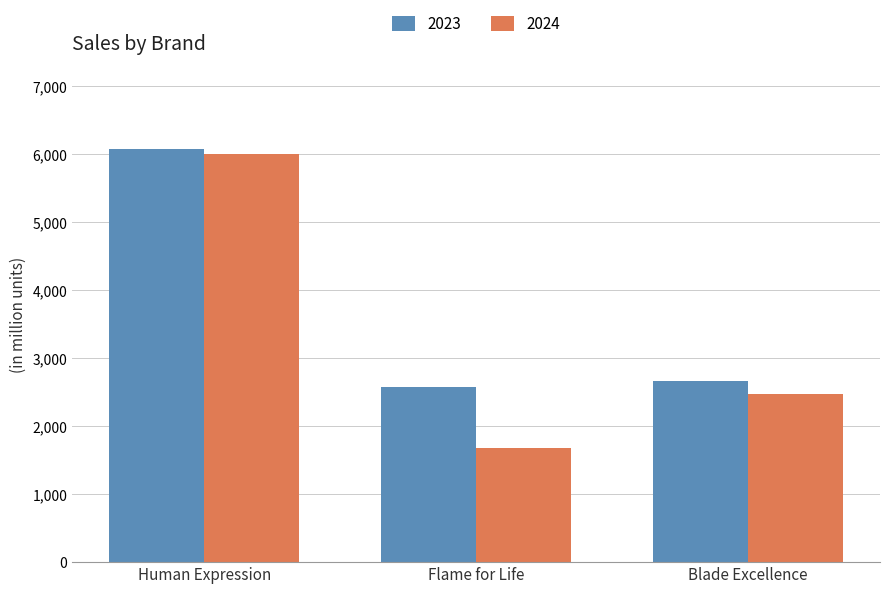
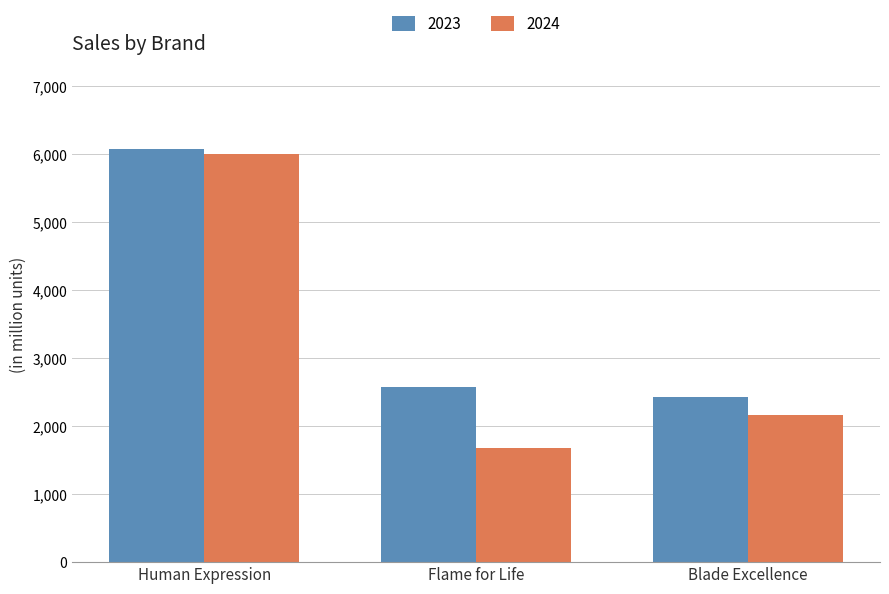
2023, Blade Excellence: 2,700 -> 2,400
2024, Blade Excellence: 2,500 -> 2,200
